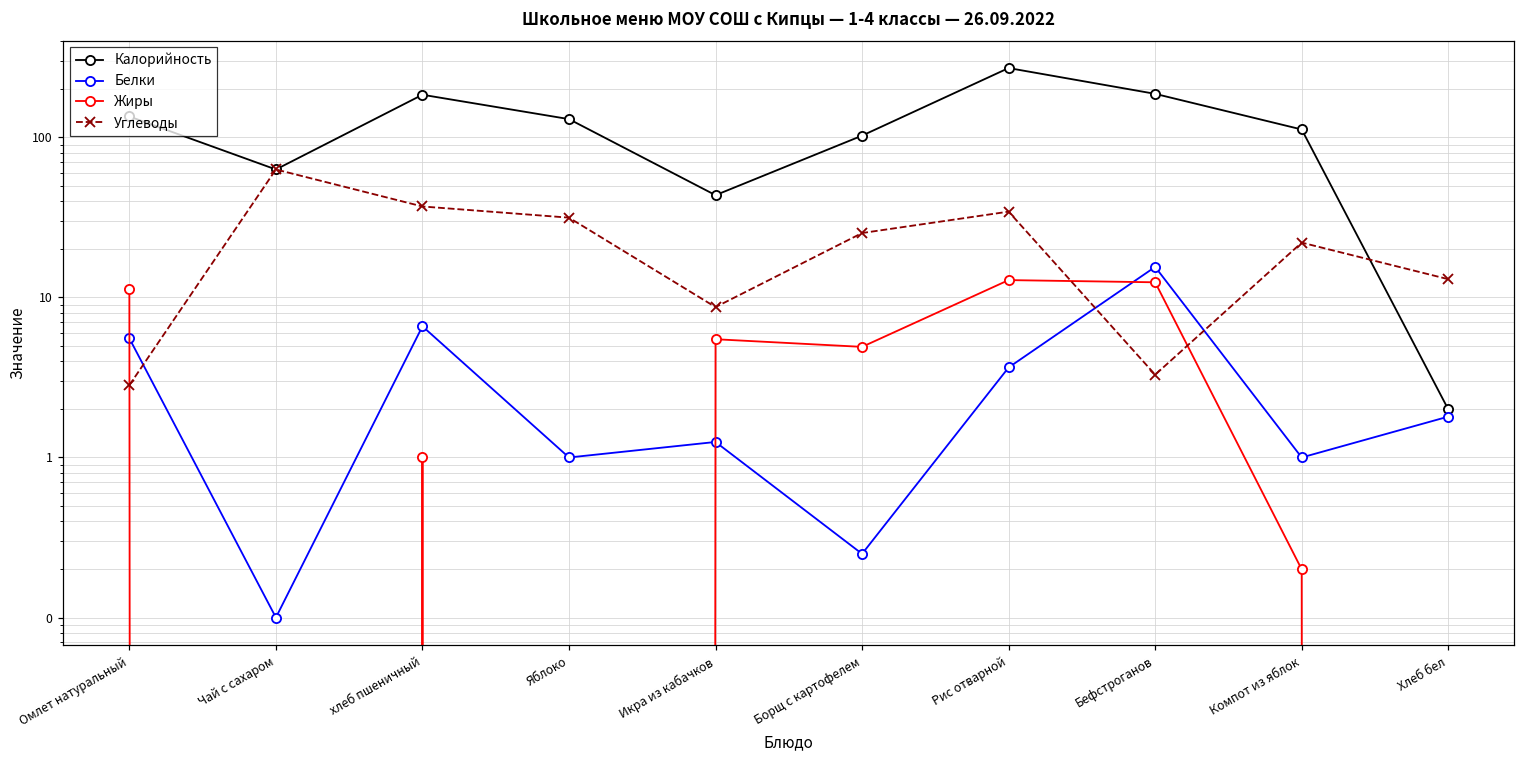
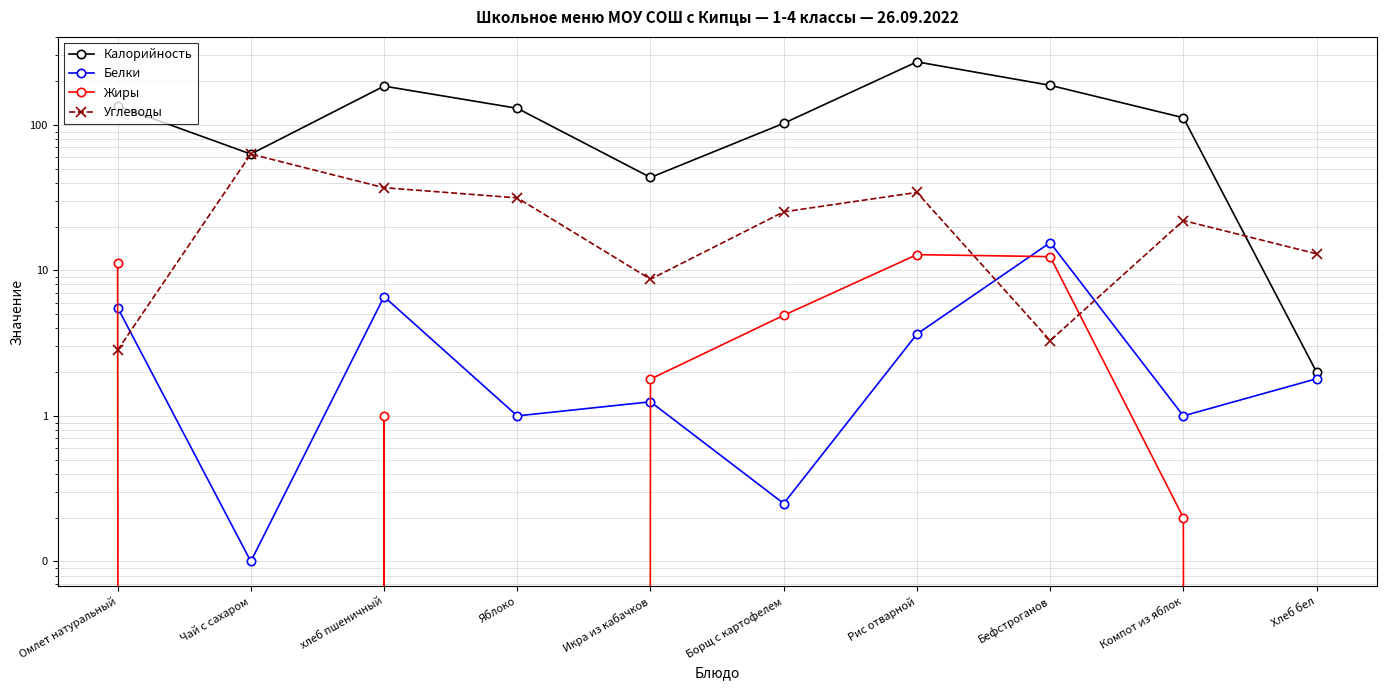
Жиры, Икра из кабачков: 5.5 -> 1.8
